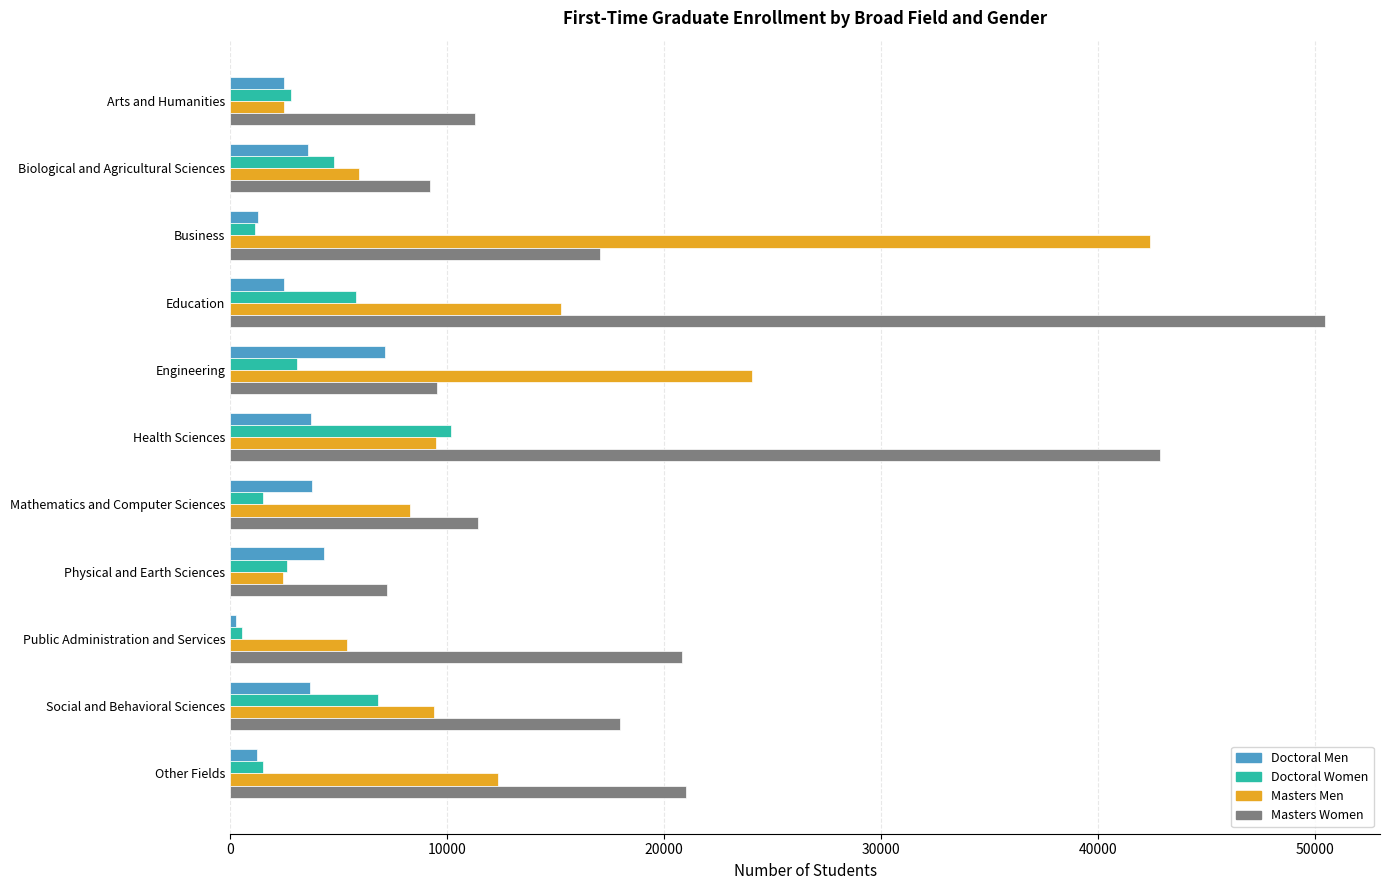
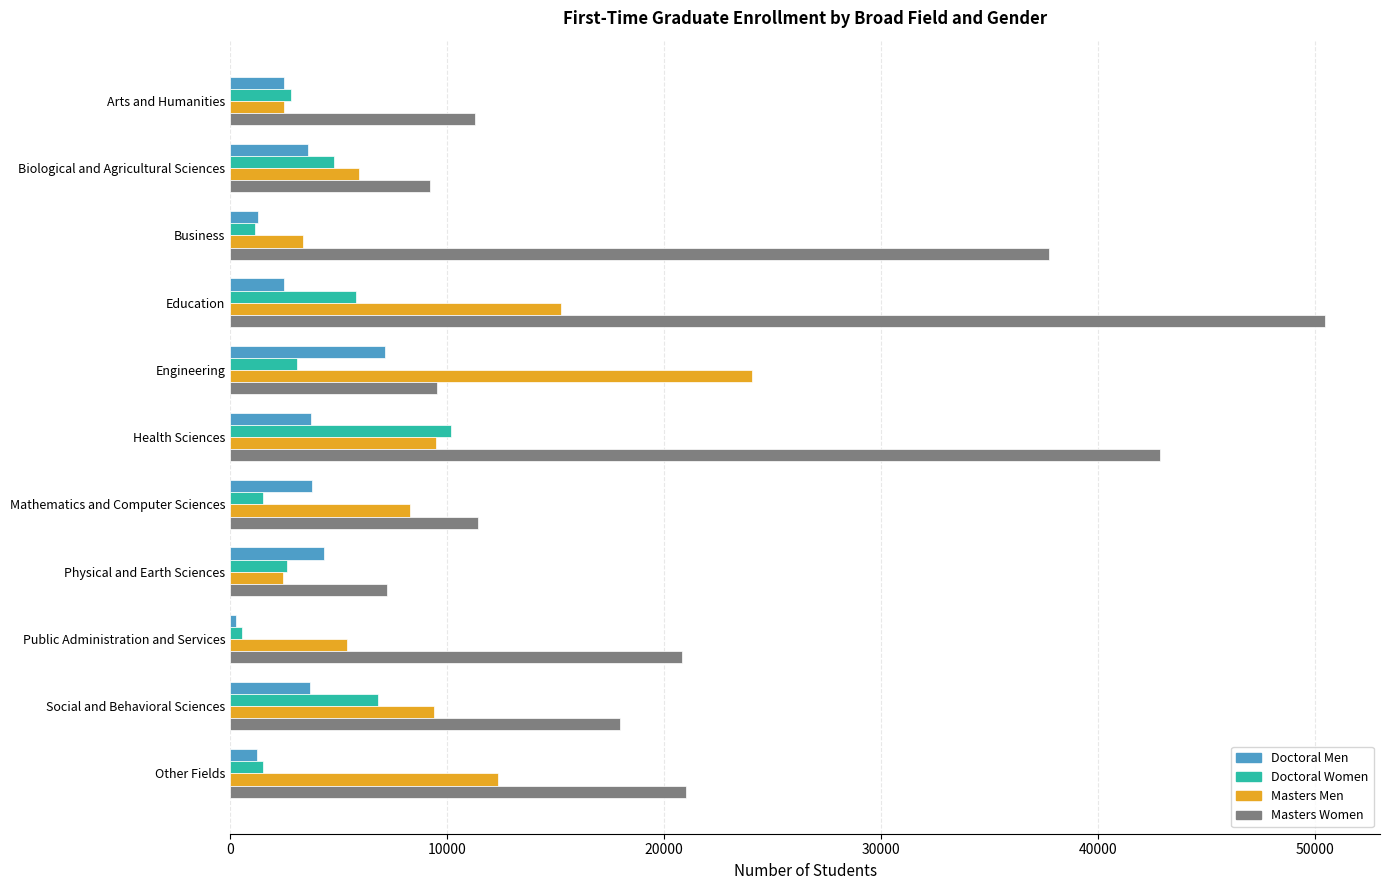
Masters Men, Business: 42400 -> 3400
Masters Women, Business: 17000 -> 37700
